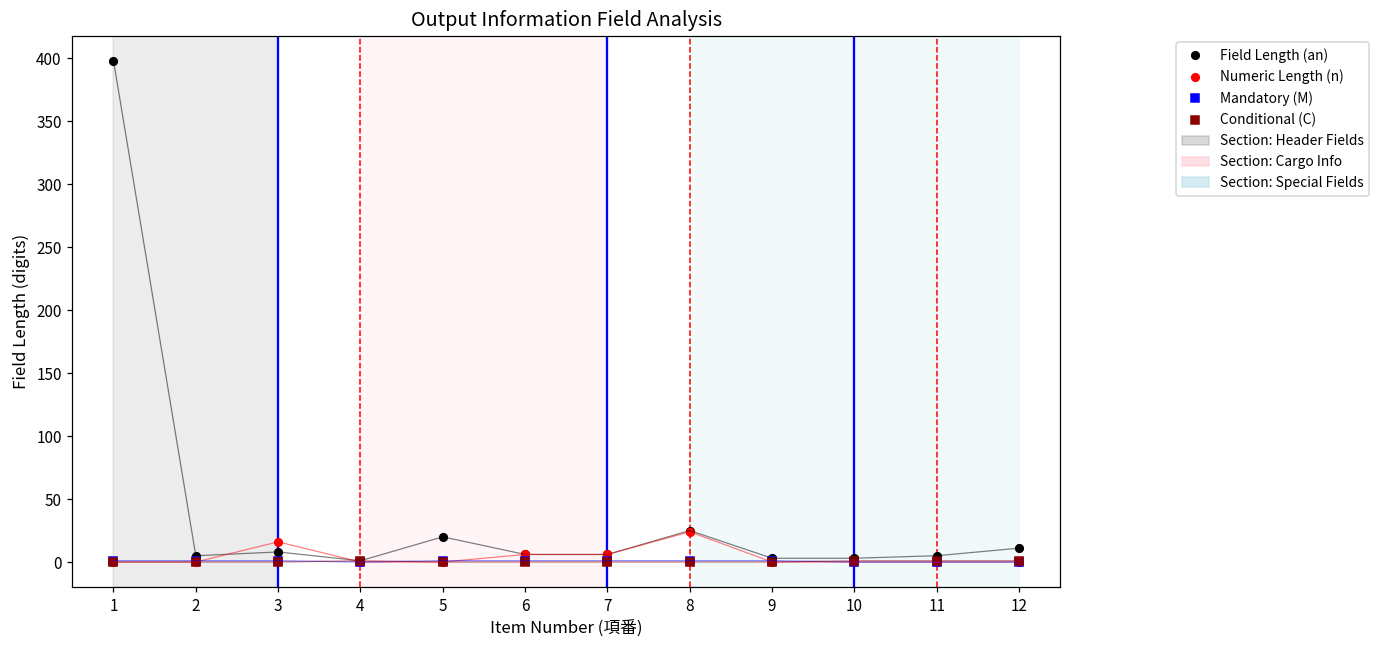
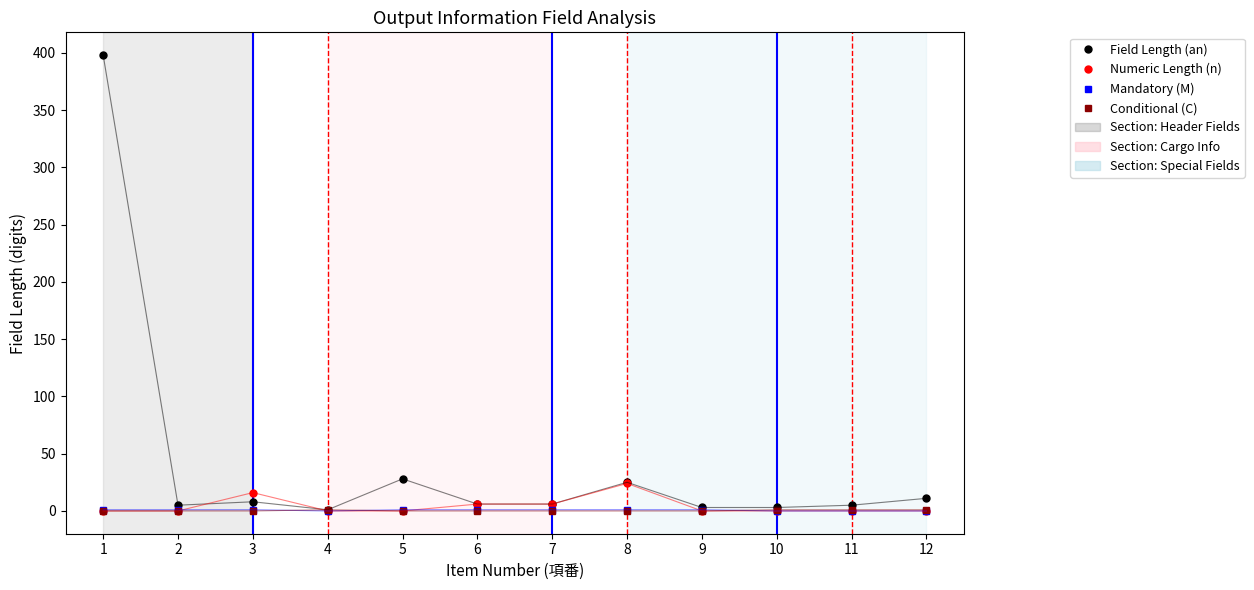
Field Length (an), 5: 20 -> 28
